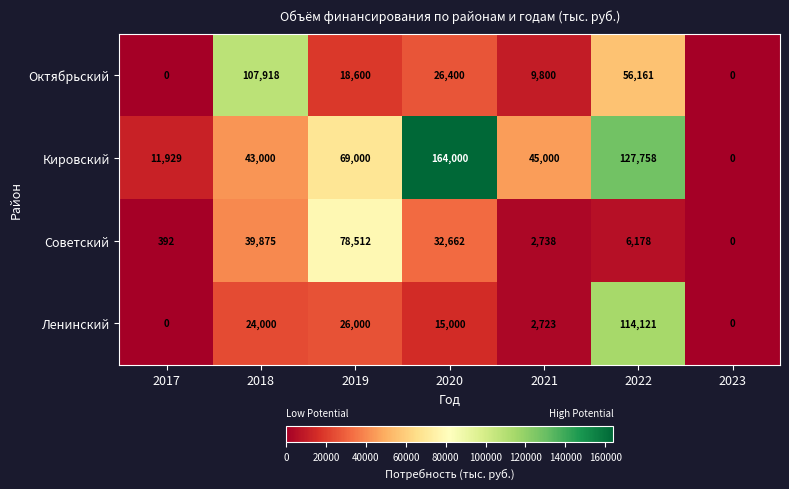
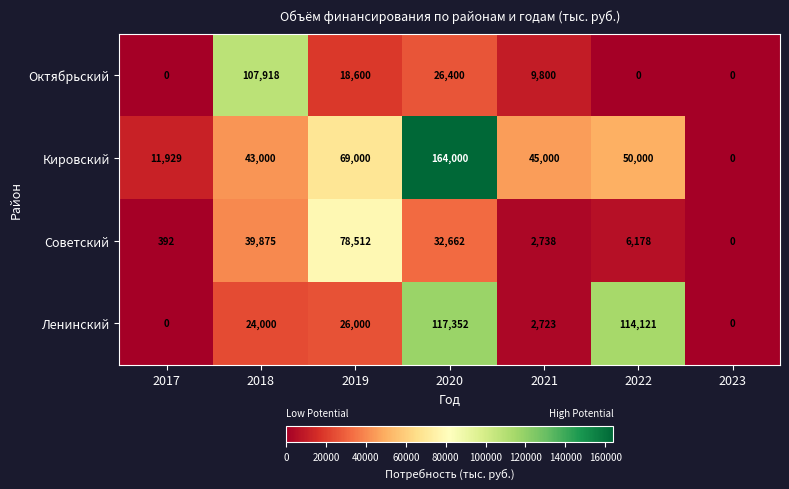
Октябрьский, 2022: 56,161 -> 0
Кировский, 2022: 127,758 -> 50,000
Ленинский, 2020: 15,000 -> 117,352
